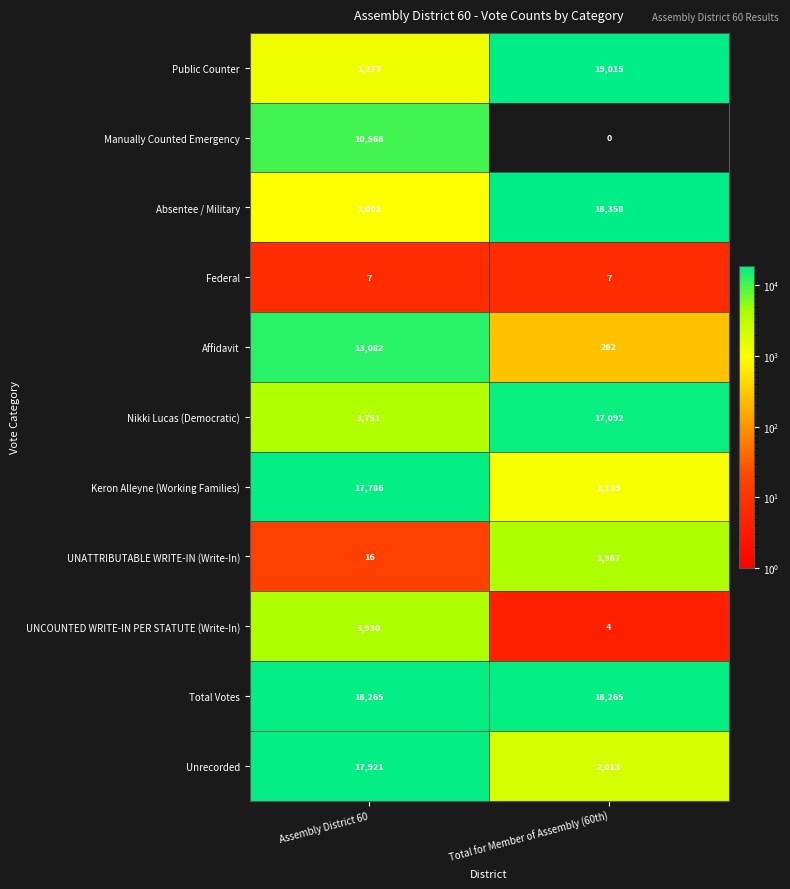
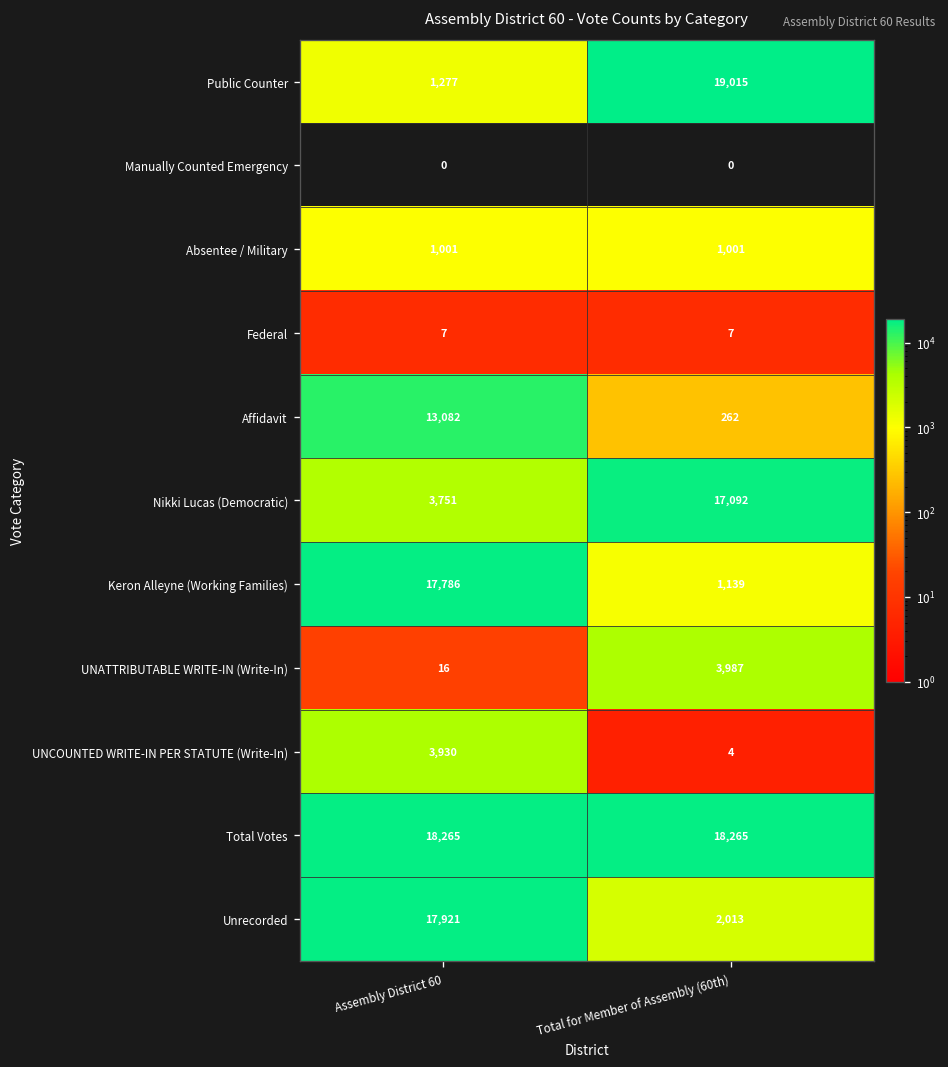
Manually Counted Emergency, Assembly District 60: 10,568 -> 0
Absentee / Military, Total for Member of Assembly (60th): 18,358 -> 1,001
